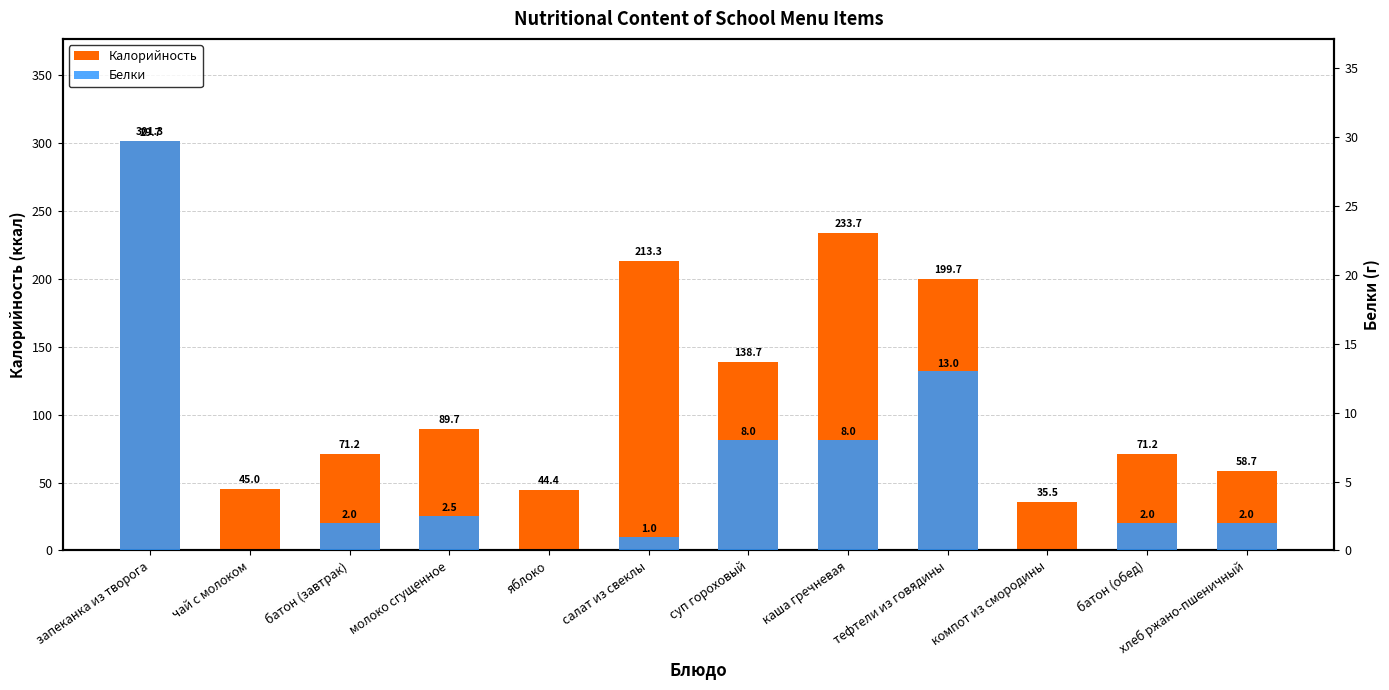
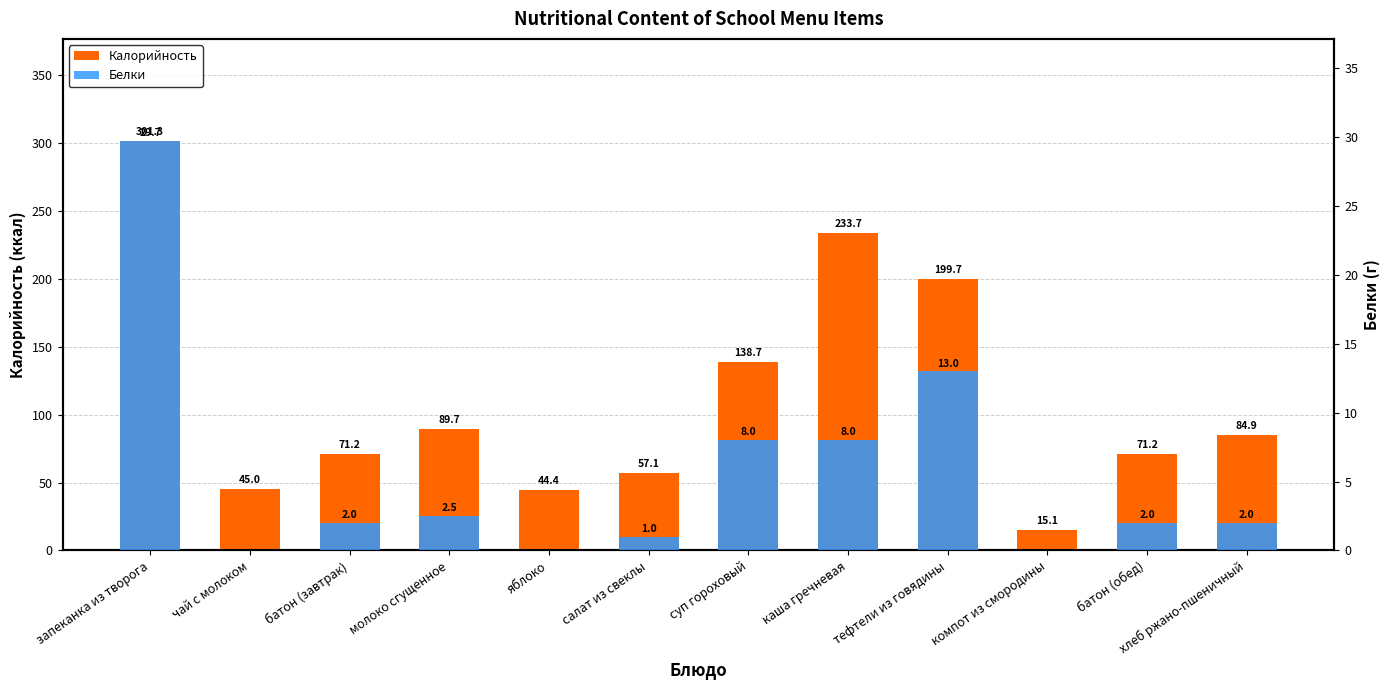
Калорийность, салат из свеклы: 213.3 -> 57.1
Калорийность, компот из смородины: 35.5 -> 15.1
Калорийность, хлеб ржано-пшеничный: 58.7 -> 84.9
